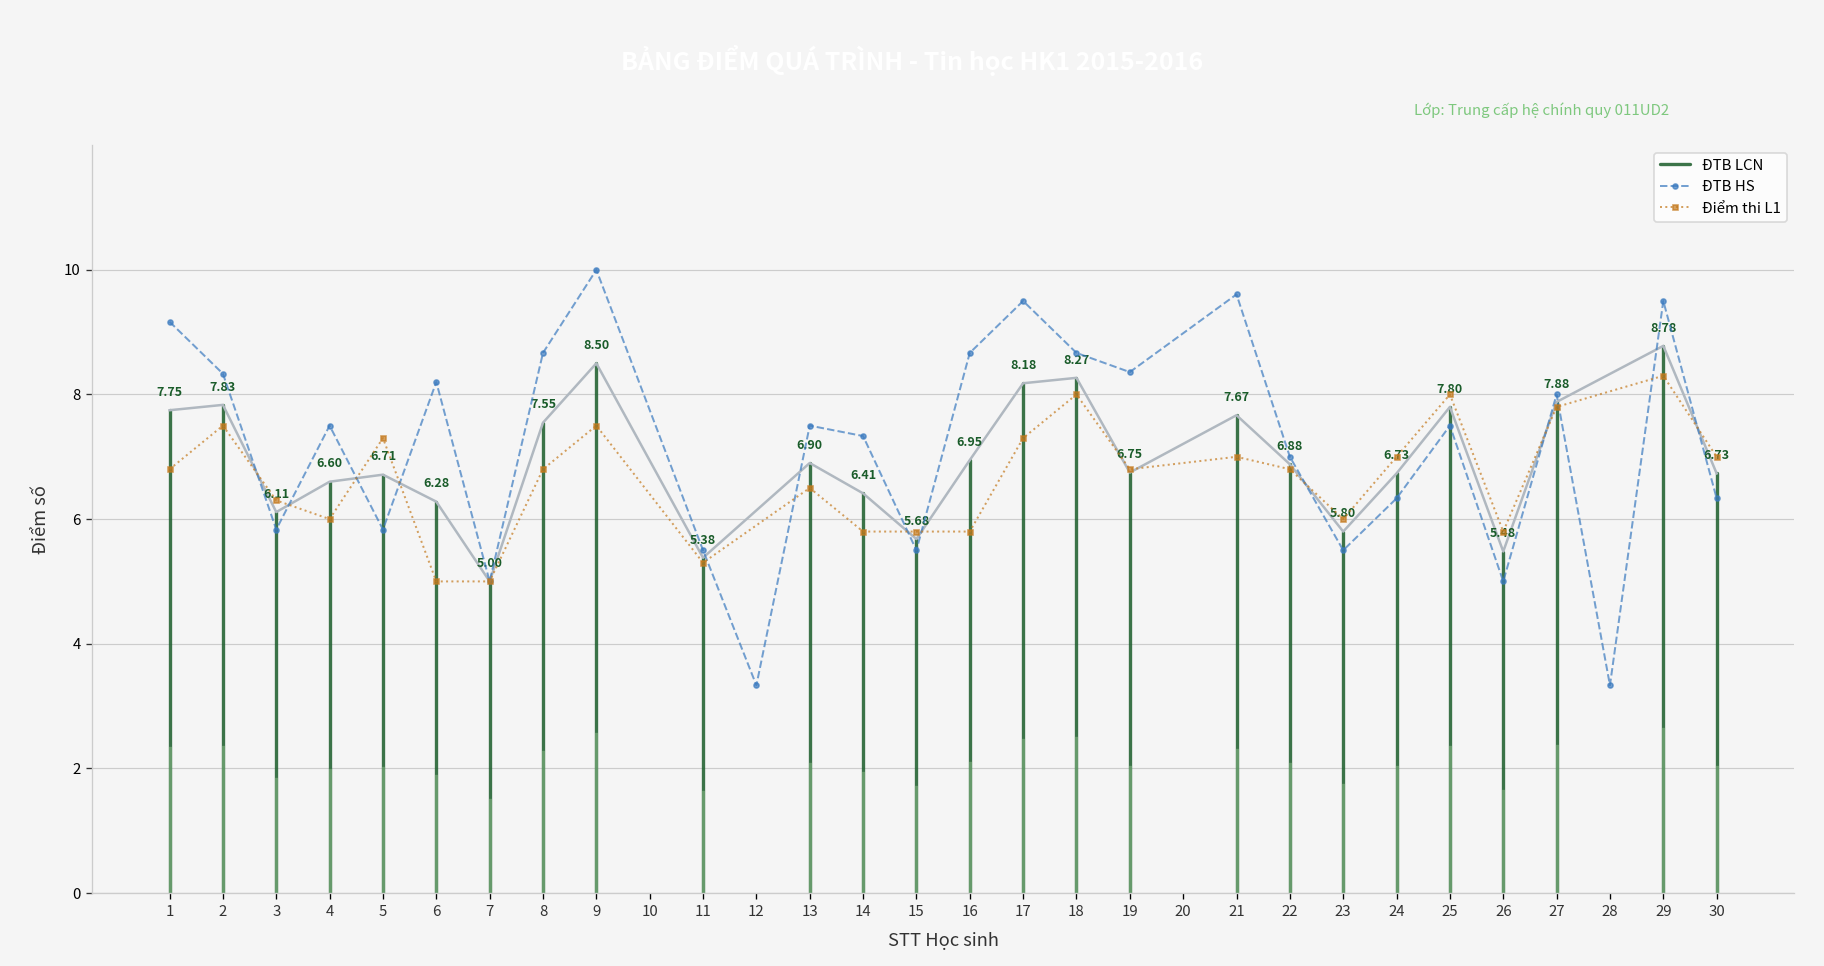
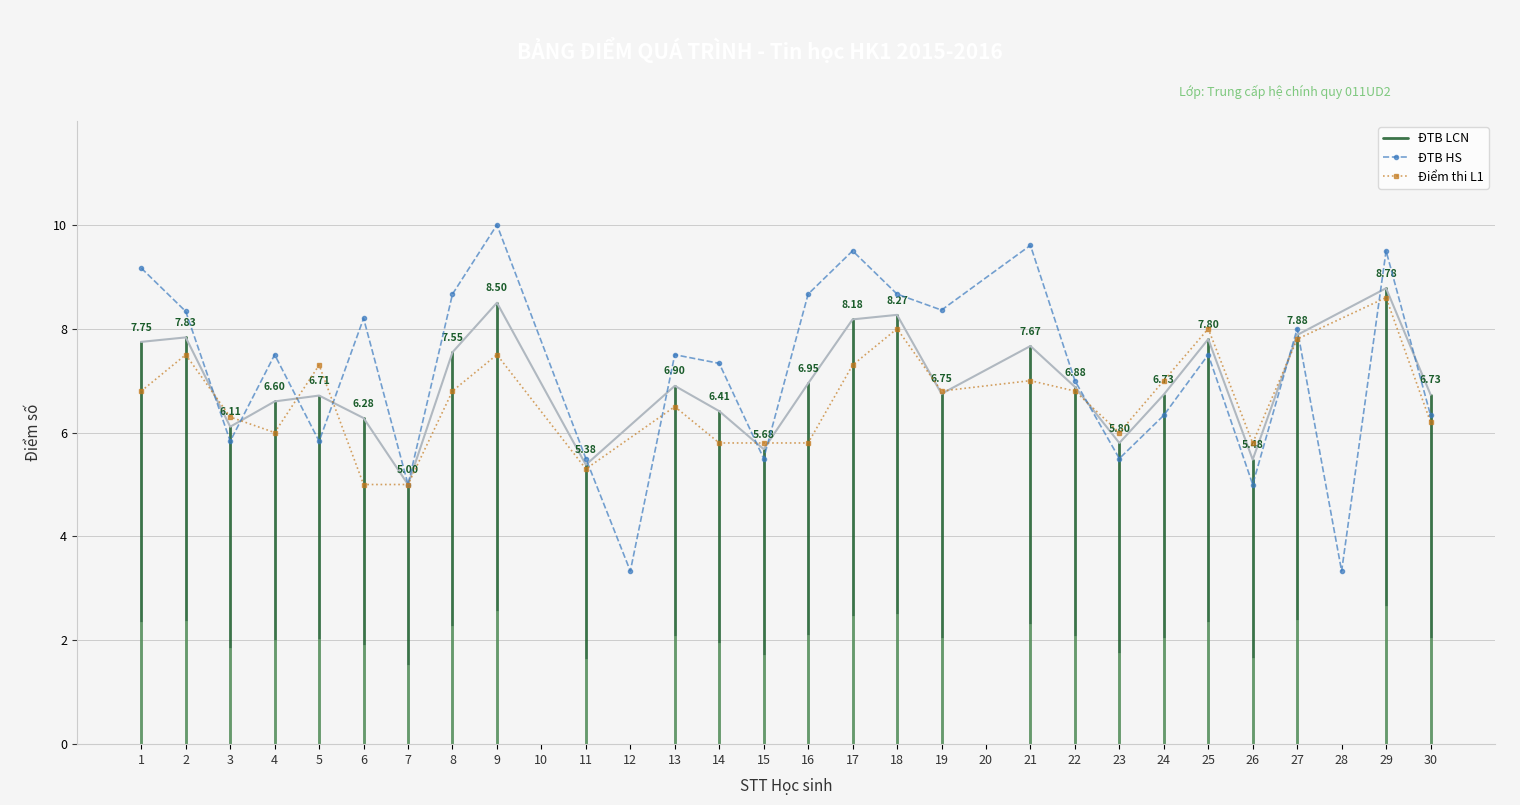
Điểm thi L1, 29: 8.3 -> 8.6
Điểm thi L1, 30: 7.0 -> 6.2
